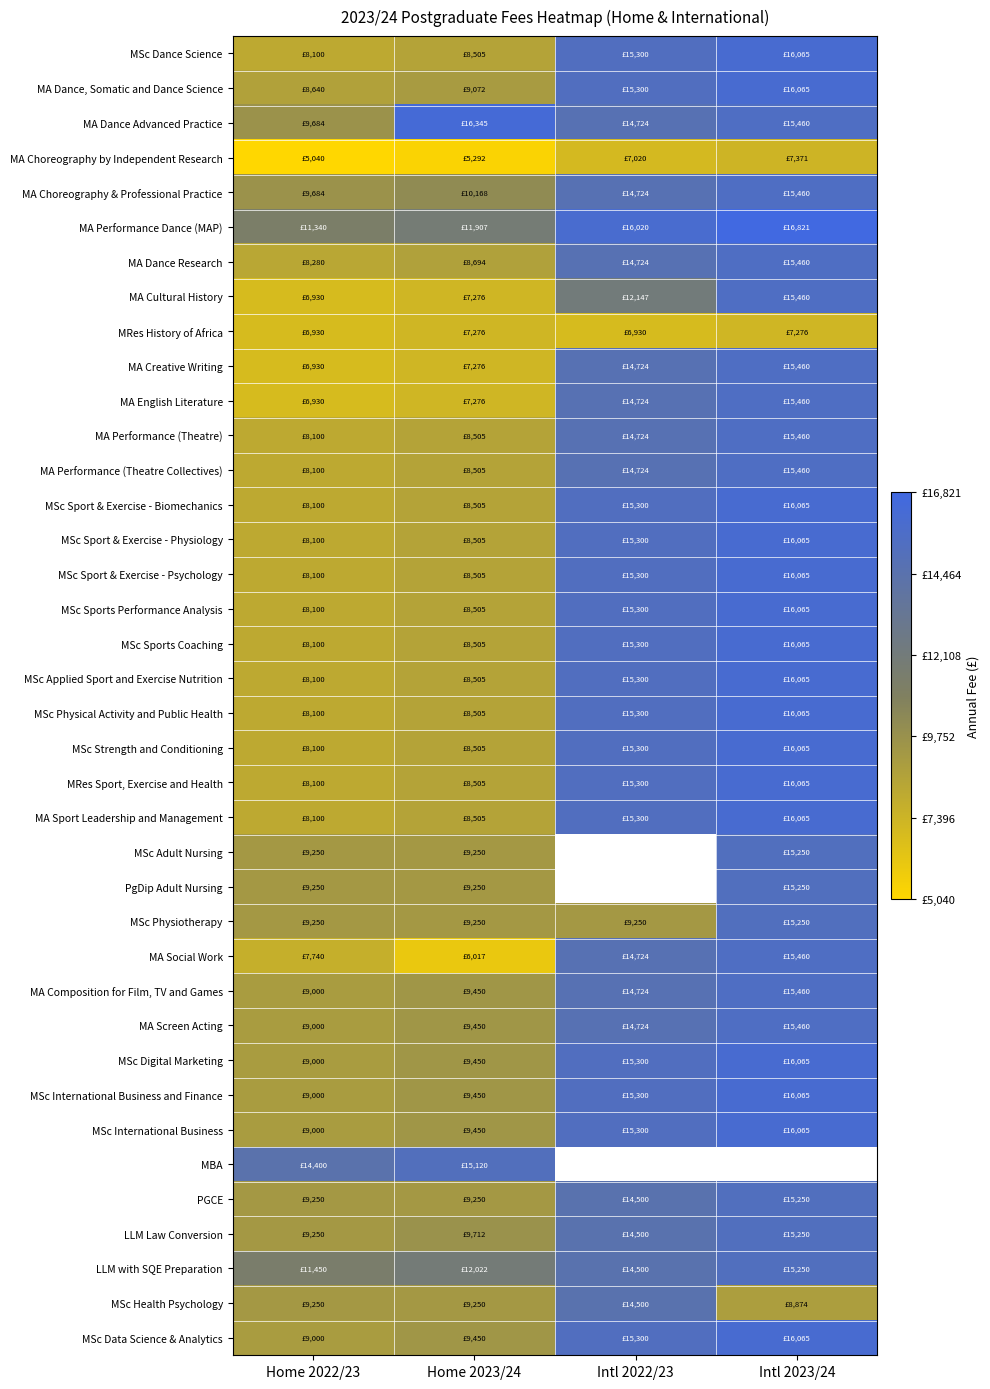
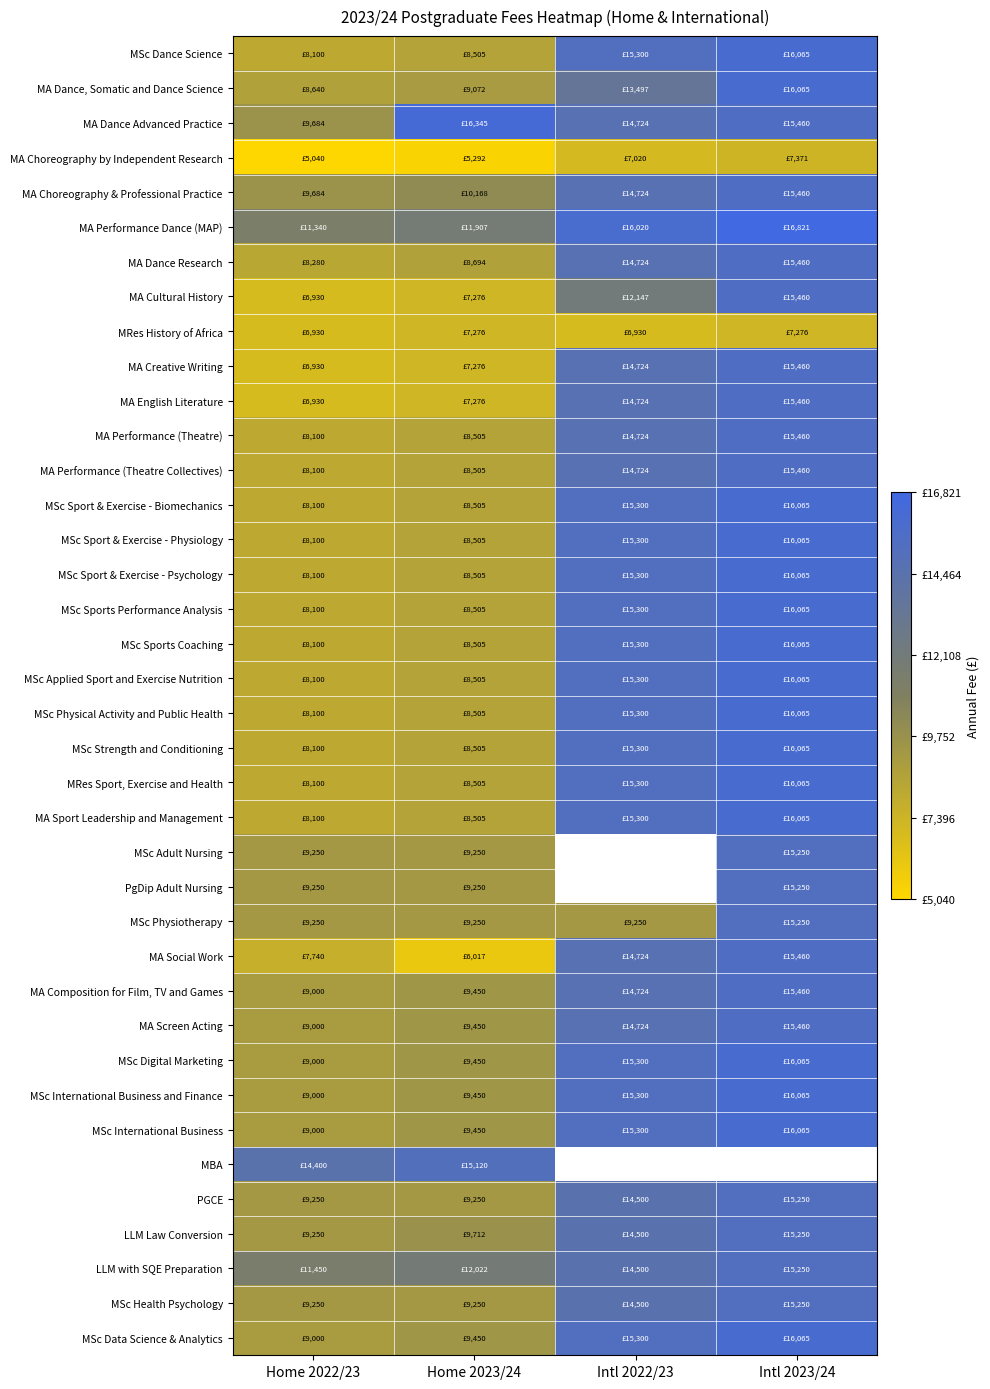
MA Dance, Somatic and Dance Science, Intl 2022/23: £15,300 -> £13,497
MSc Health Psychology, Intl 2023/24: £8,874 -> £15,250
